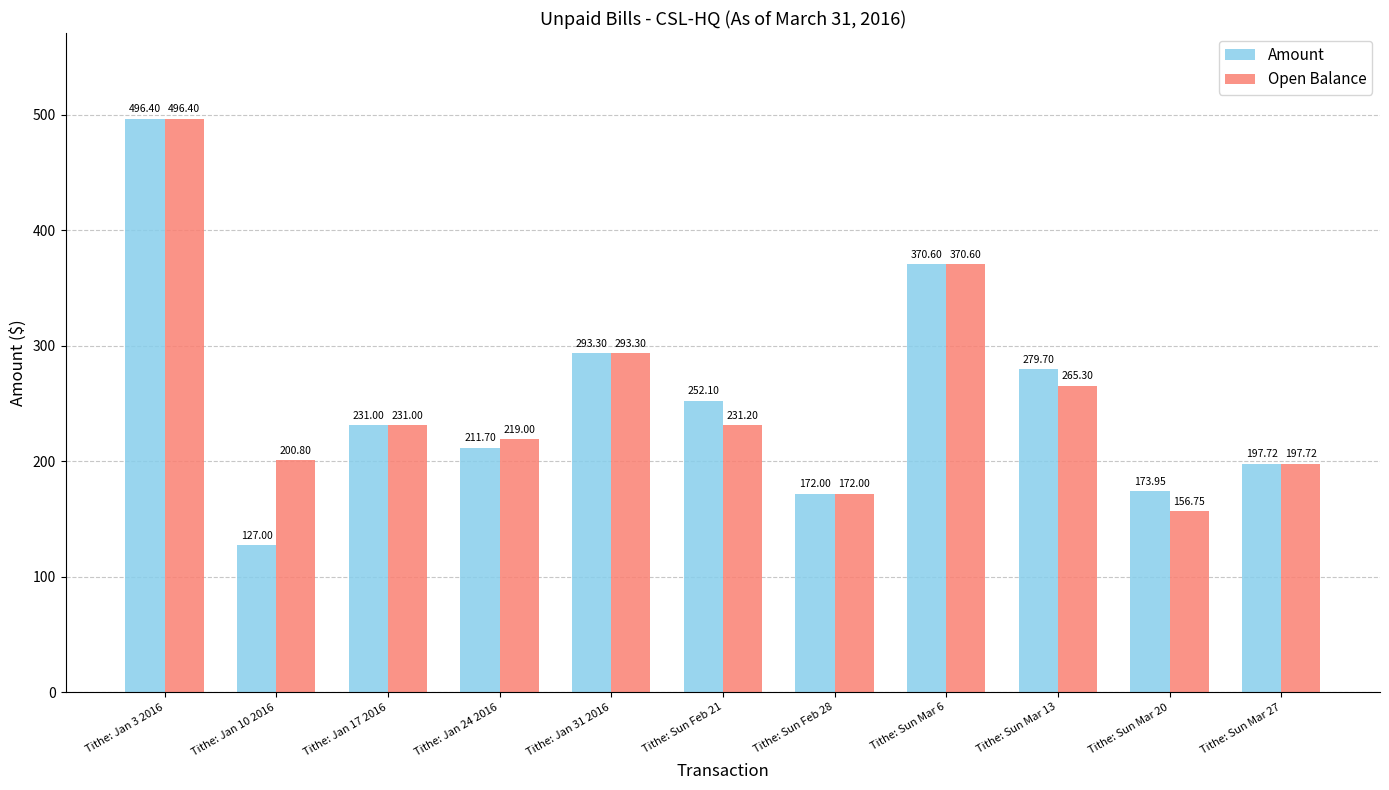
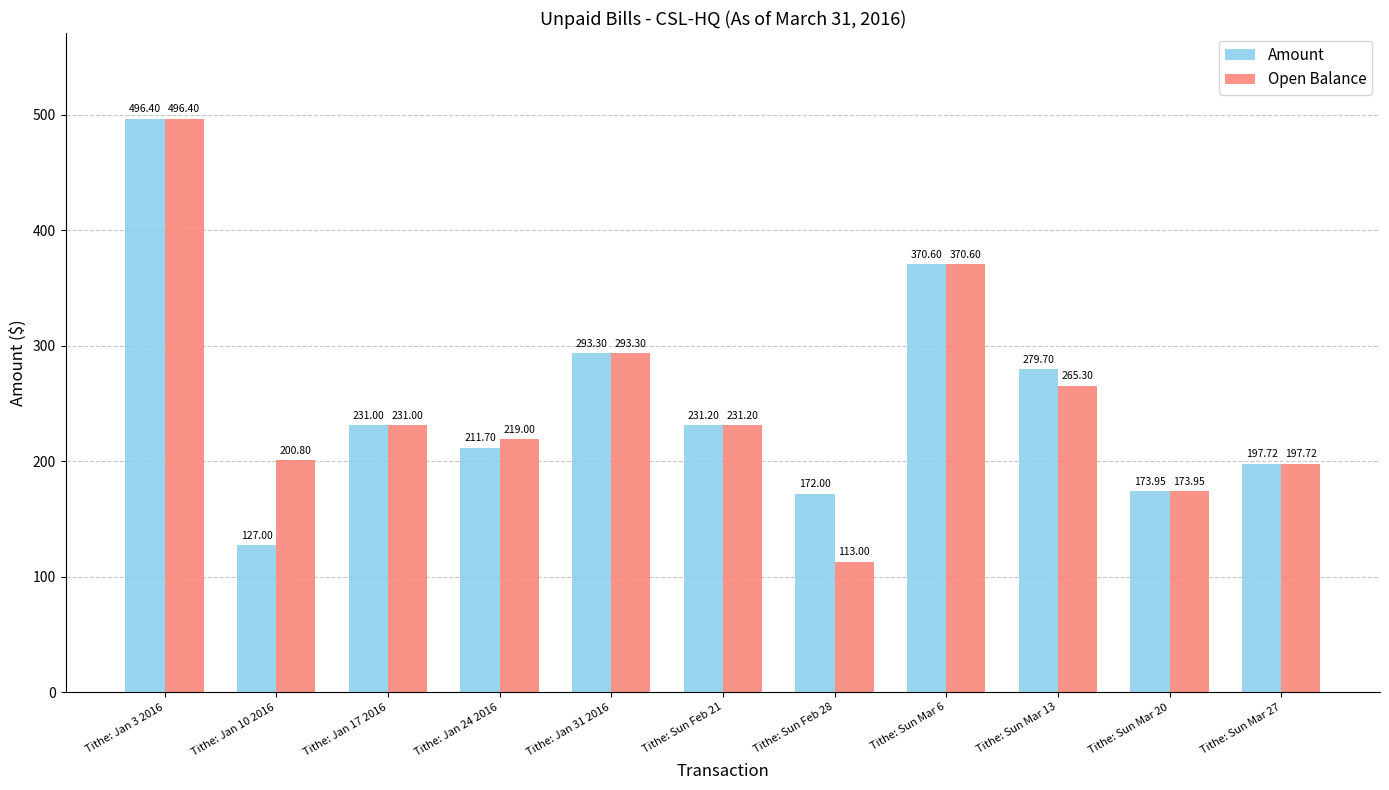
Amount, Tithe: Sun Feb 21: 252.10 -> 231.20
Open Balance, Tithe: Sun Feb 28: 172.00 -> 113.00
Open Balance, Tithe: Sun Mar 20: 156.75 -> 173.95
